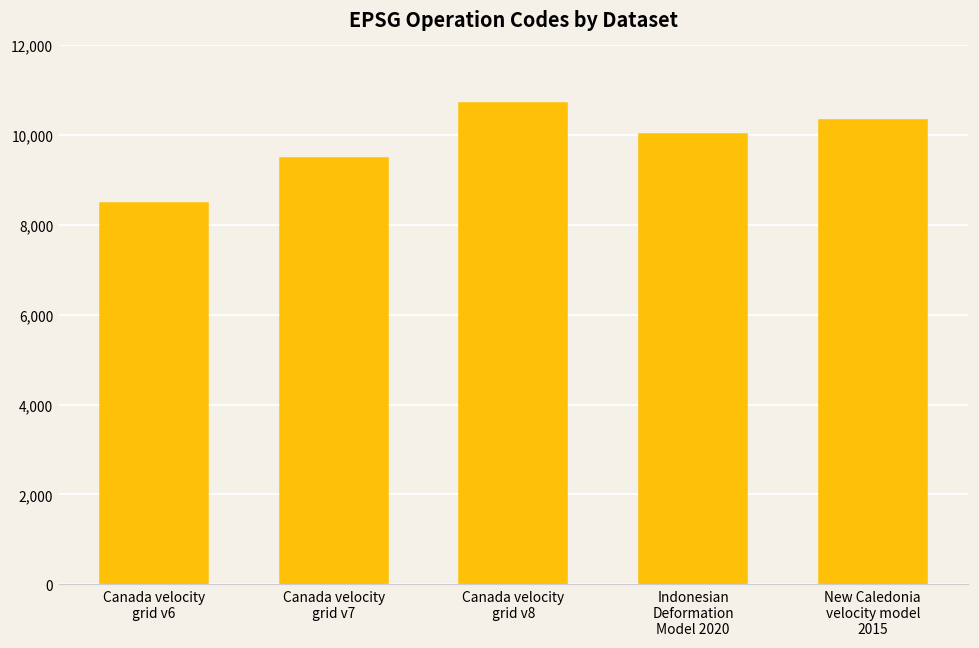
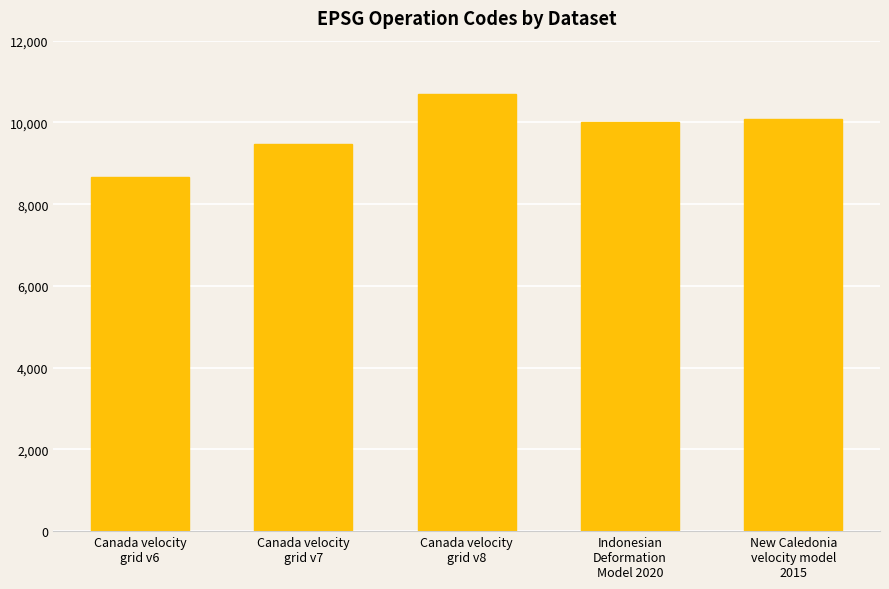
Canada velocity grid v6: 8,500 -> 8,700
New Caledonia velocity model 2015: 10,300 -> 10,100
